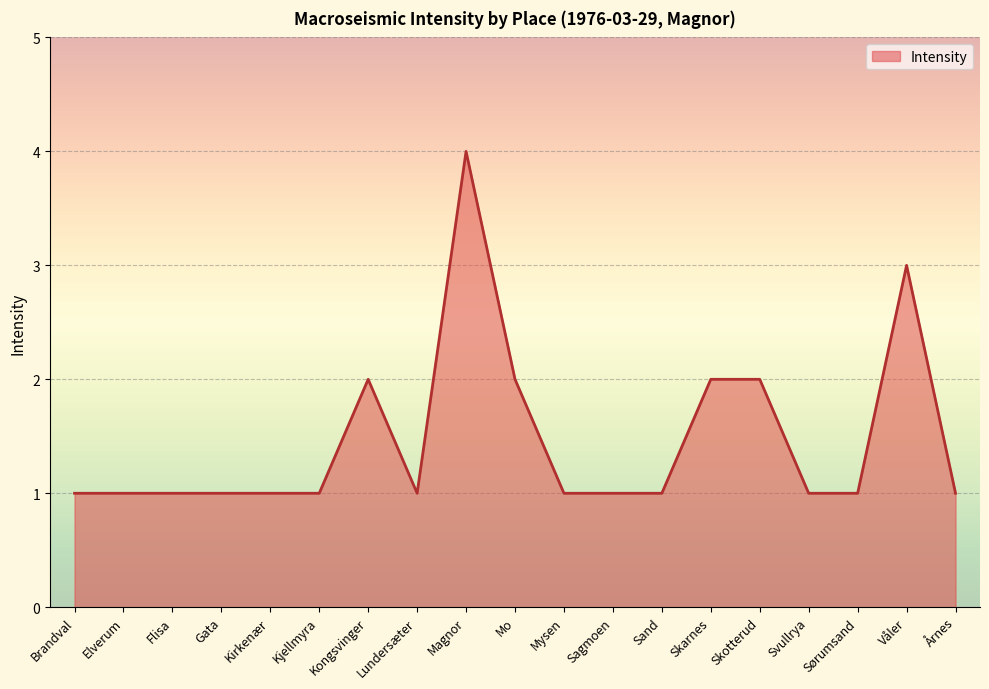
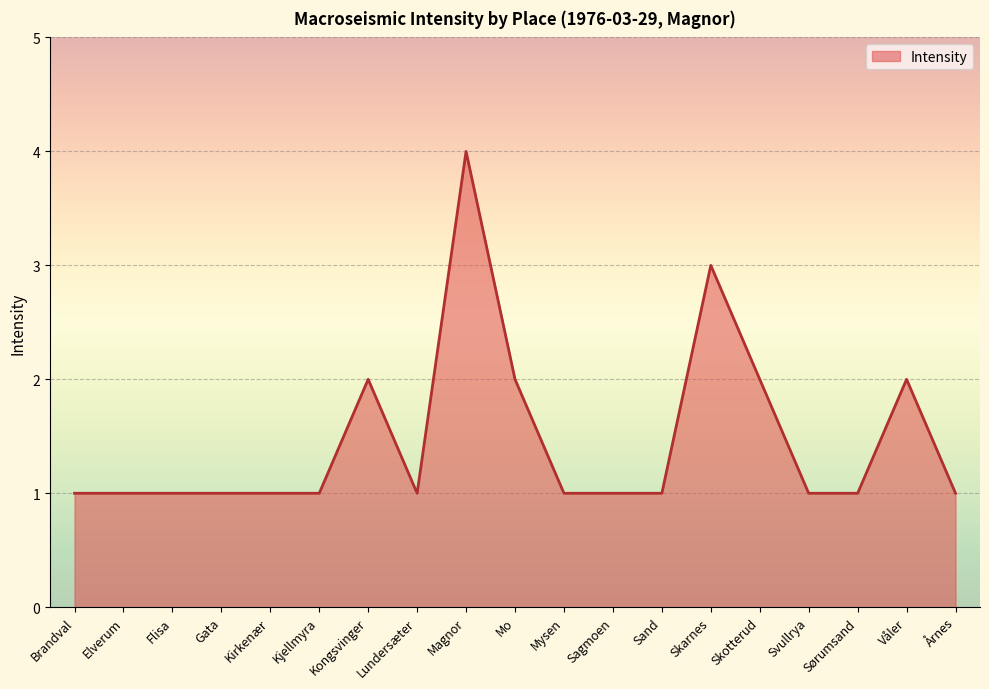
Skarnes: 2 -> 3
Våler: 3 -> 2
